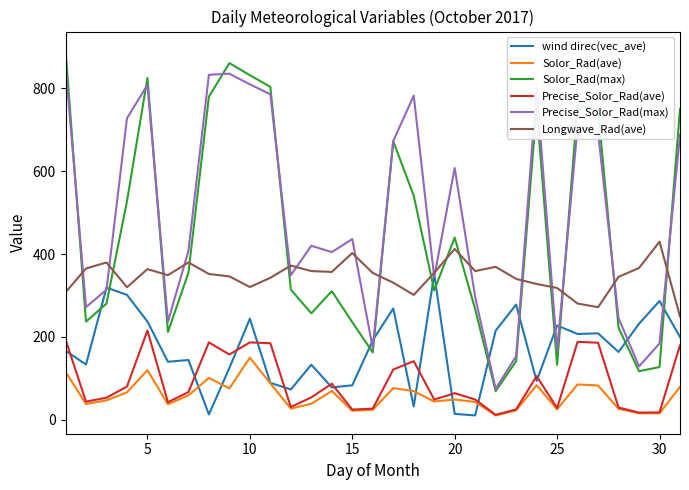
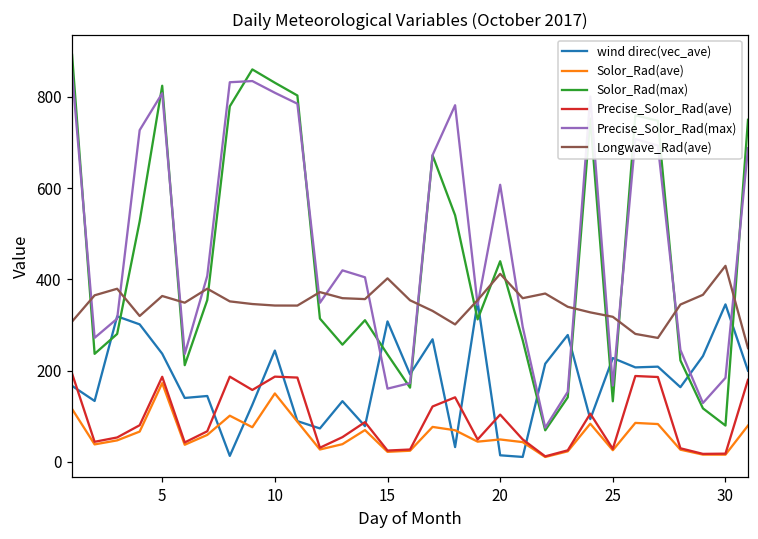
Solor_Rad(ave), 5: 120 -> 170
Precise_Solor_Rad(ave), 5: 220 -> 190
Longwave_Rad(ave), 10: 320 -> 340
wind direc(vec_ave), 15: 80 -> 310
Precise_Solor_Rad(max), 15: 440 -> 160
Precise_Solor_Rad(ave), 20: 60 -> 100
wind direc(vec_ave), 30: 290 -> 350
Solor_Rad(max), 30: 130 -> 80
